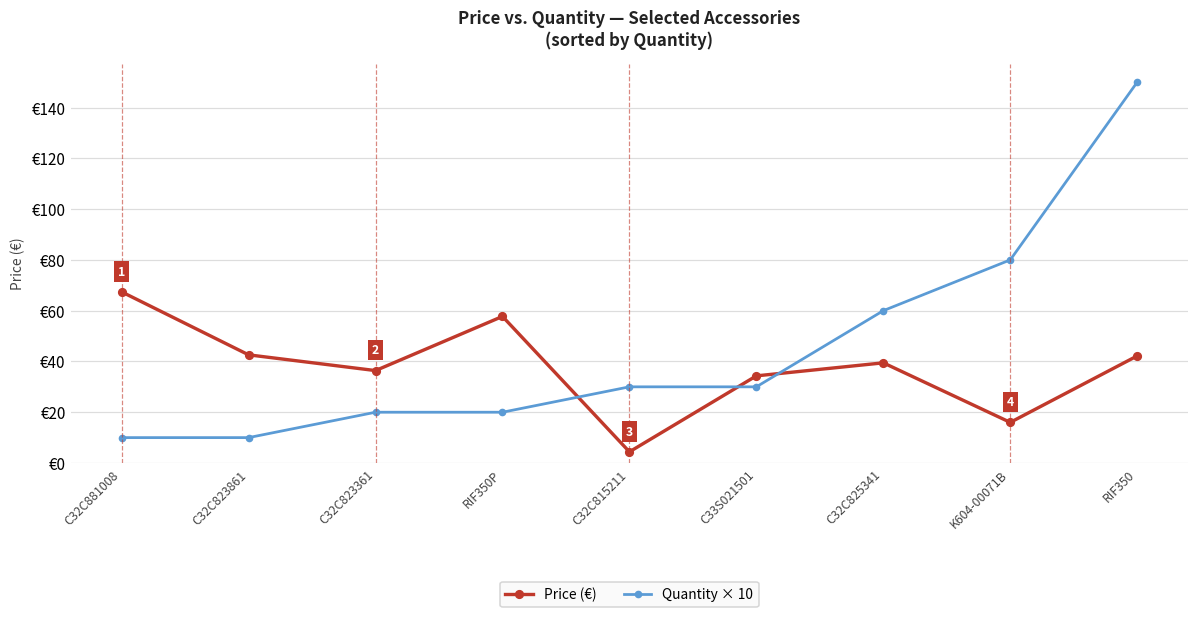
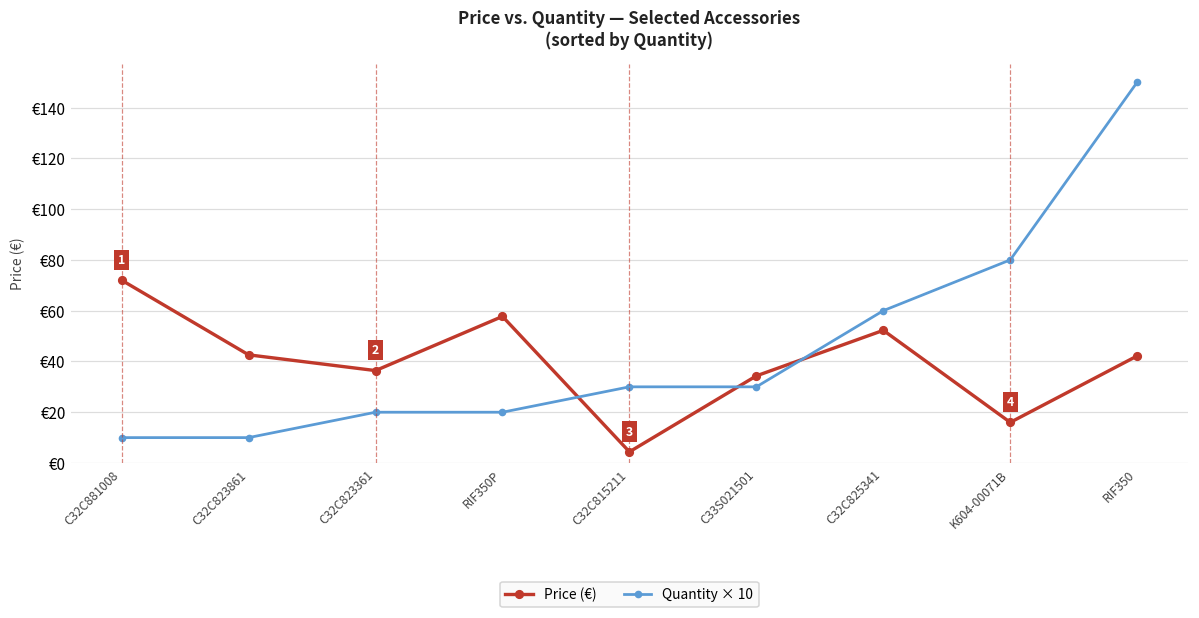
Price (€), C32C881008: €67 -> €72
Price (€), C32C825341: €39 -> €52
